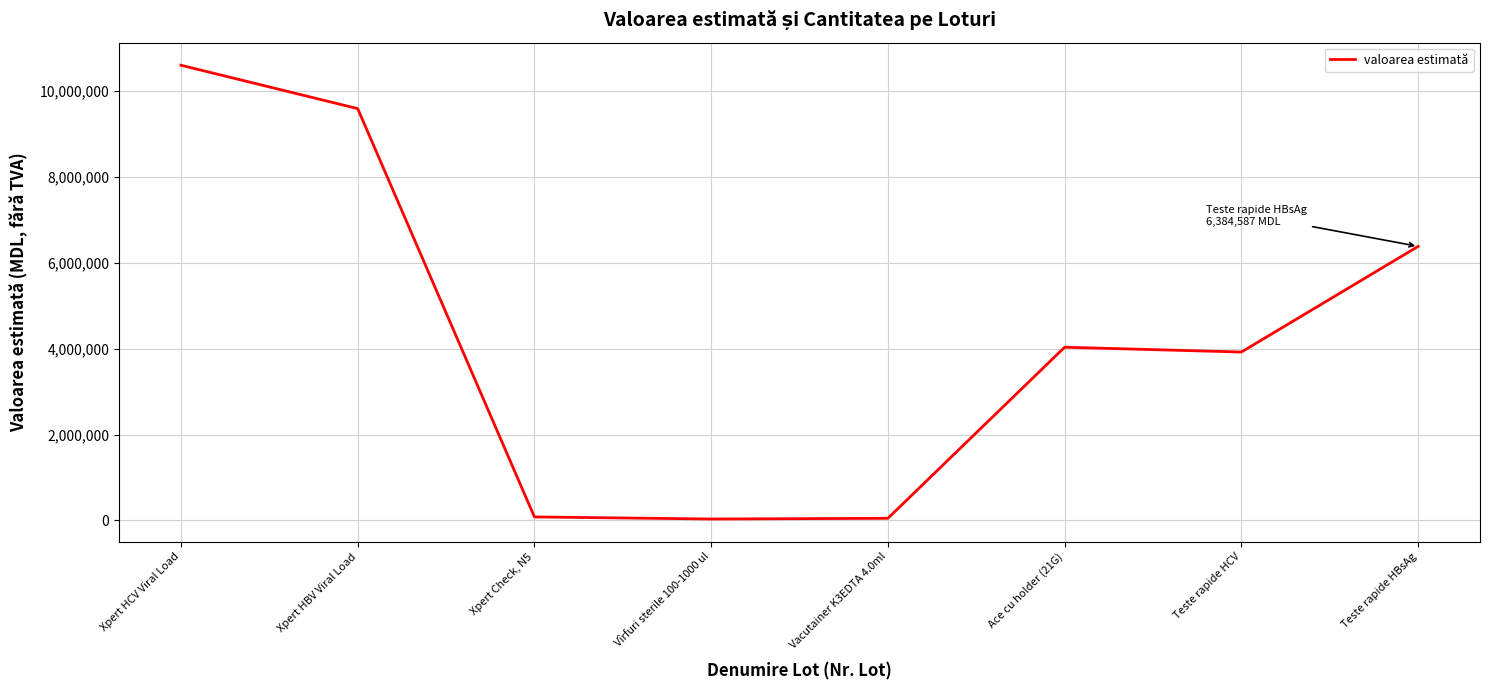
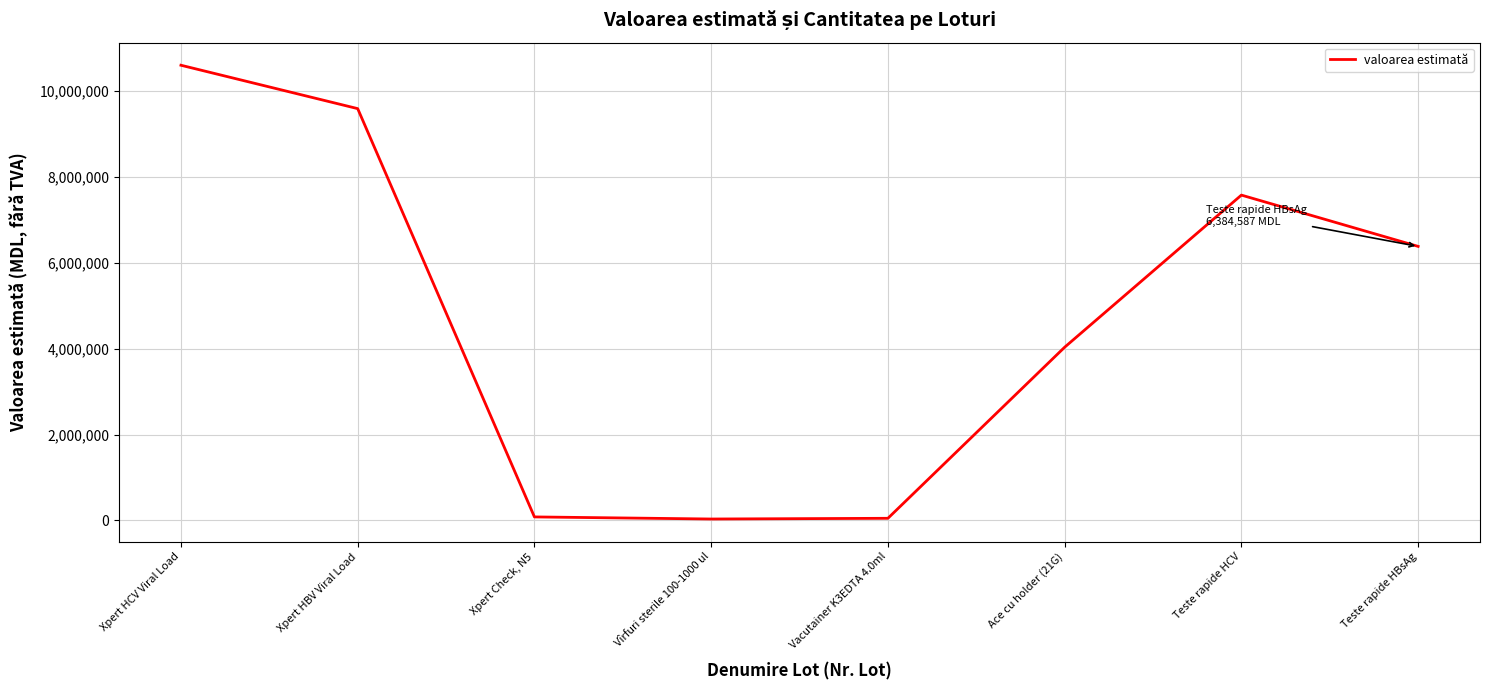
Teste rapide HCV: 3,900,000 -> 7,600,000
